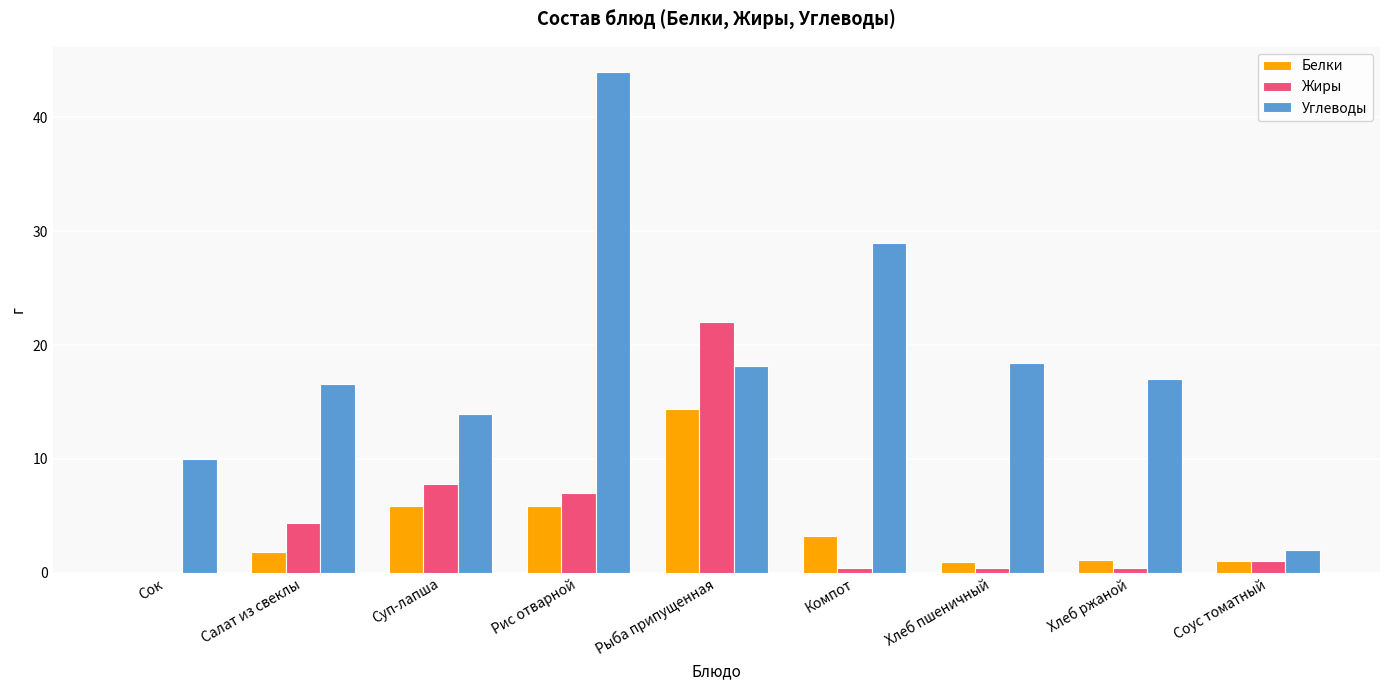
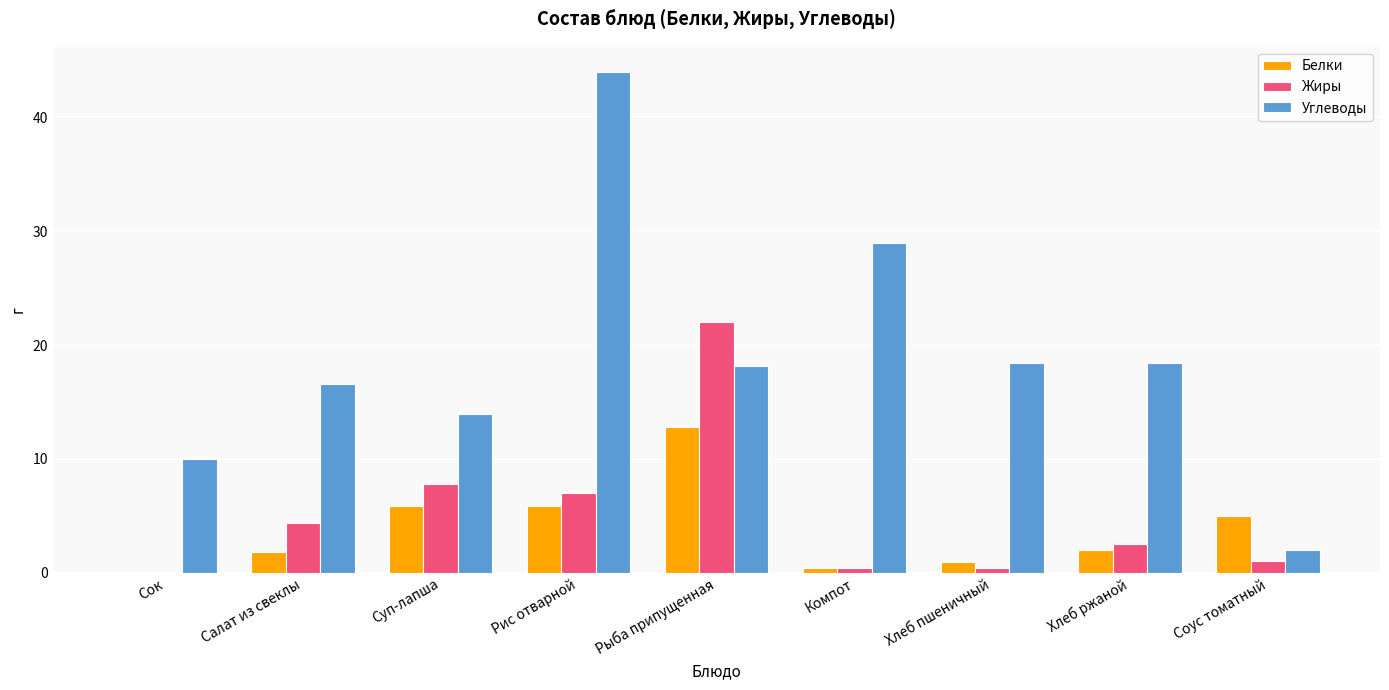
Белки, Рыба припущенная: 14.4 -> 12.8
Белки, Компот: 3.2 -> 0.4
Белки, Хлеб ржаной: 1.1 -> 2.0
Жиры, Хлеб ржаной: 0.4 -> 2.5
Углеводы, Хлеб ржаной: 17.0 -> 18.4
Белки, Соус томатный: 1 -> 5
